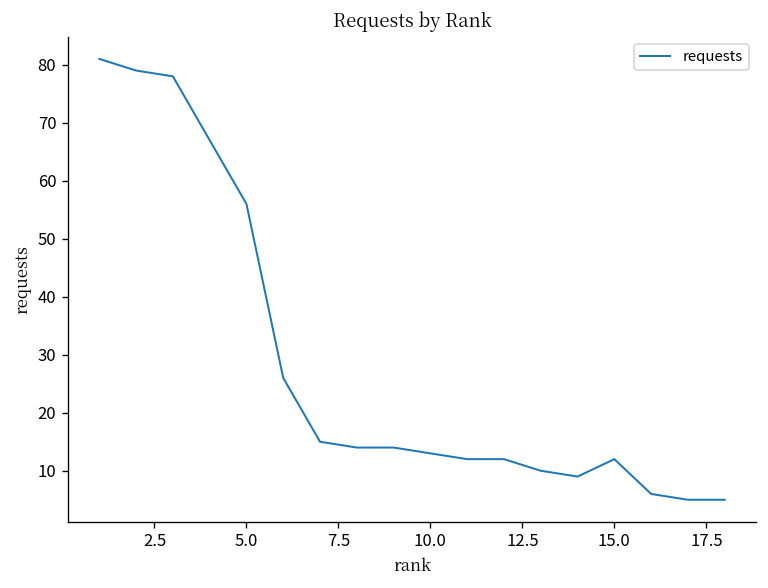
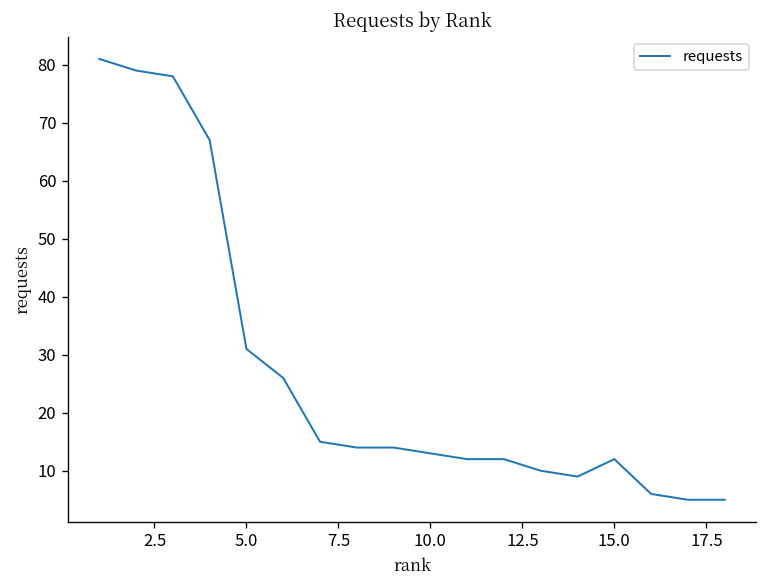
5.0: 56 -> 31
